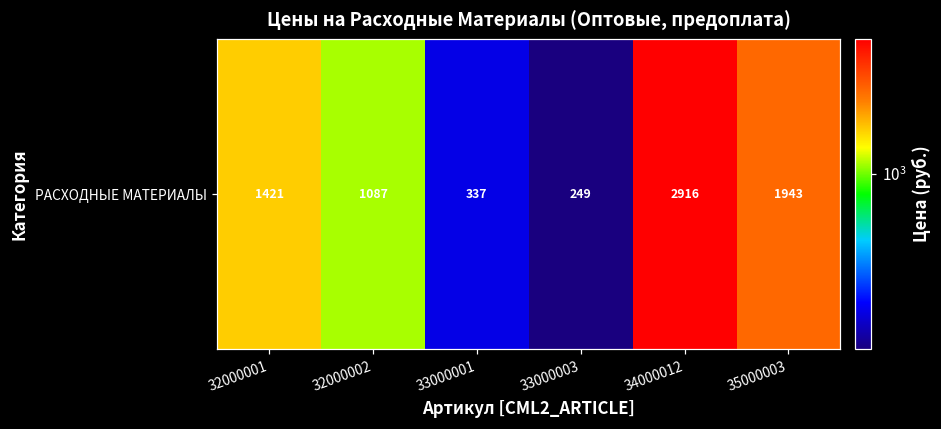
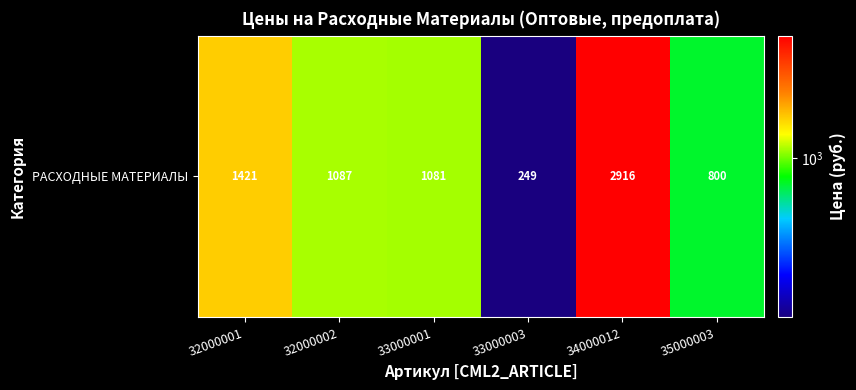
РАСХОДНЫЕ МАТЕРИАЛЫ, 33000001: 337 -> 1081
РАСХОДНЫЕ МАТЕРИАЛЫ, 35000003: 1943 -> 800
